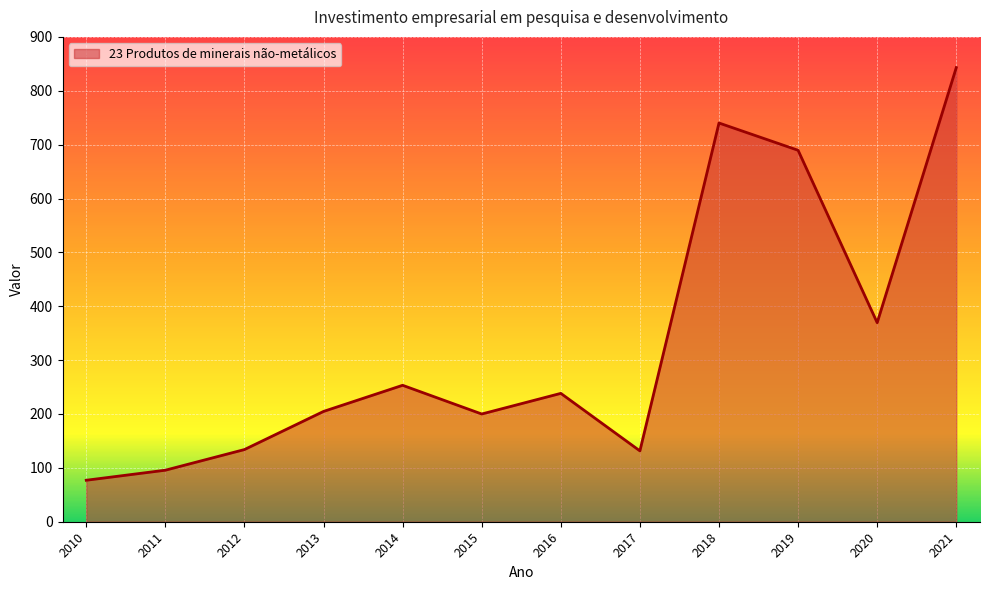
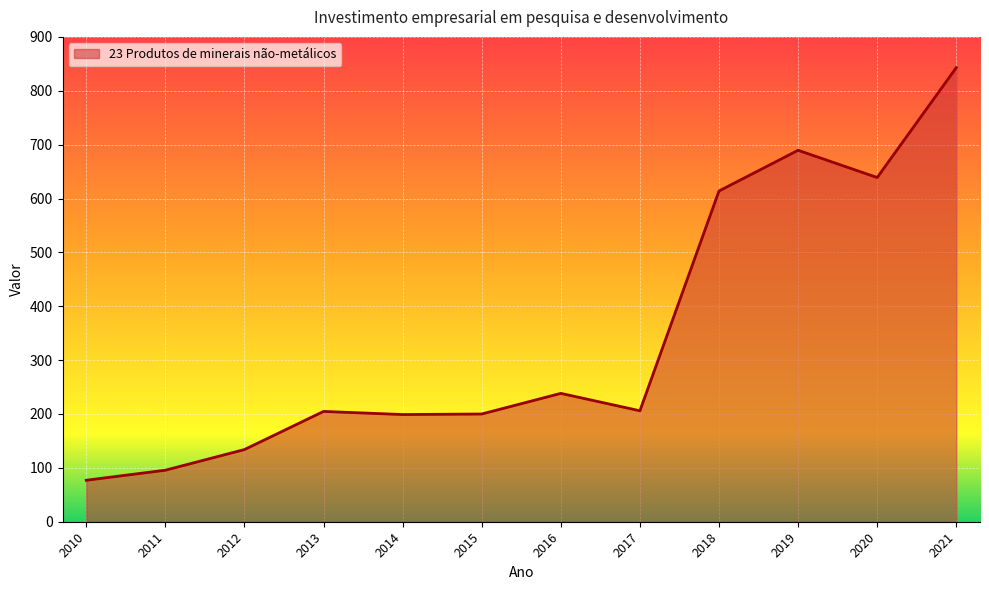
2014: 250 -> 200
2017: 130 -> 210
2018: 740 -> 610
2020: 370 -> 640
